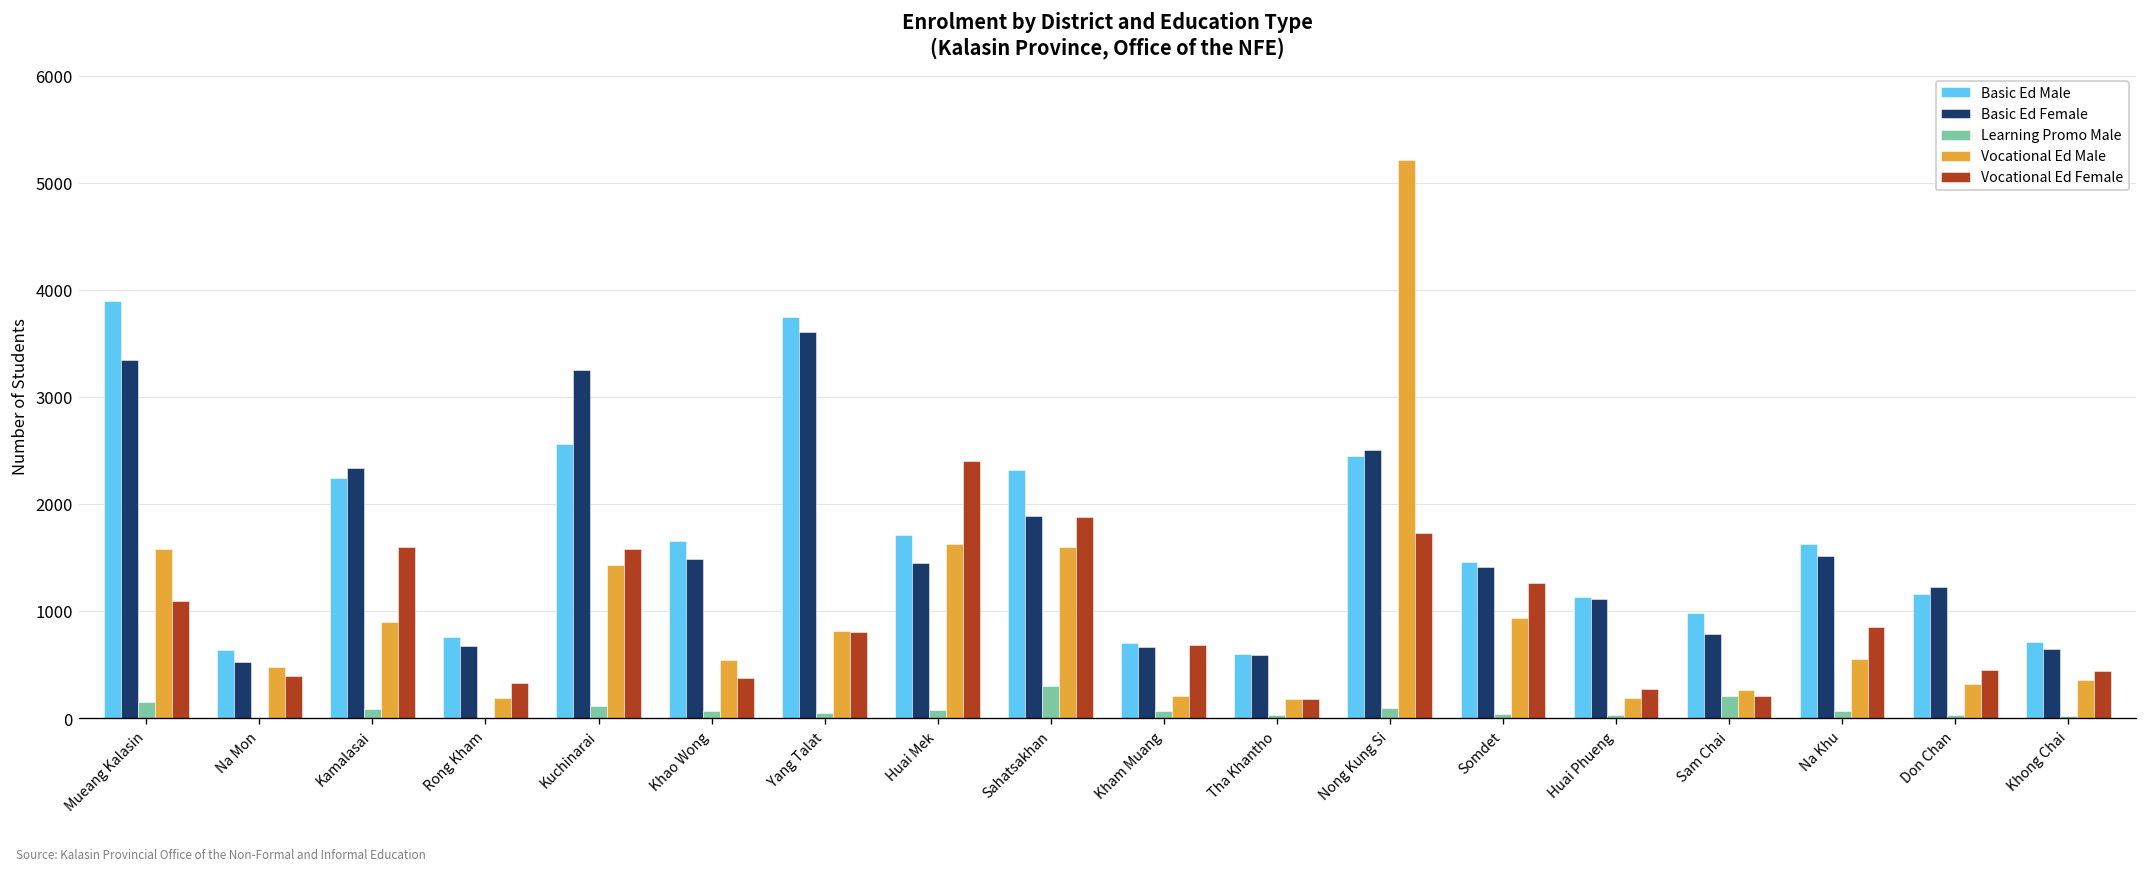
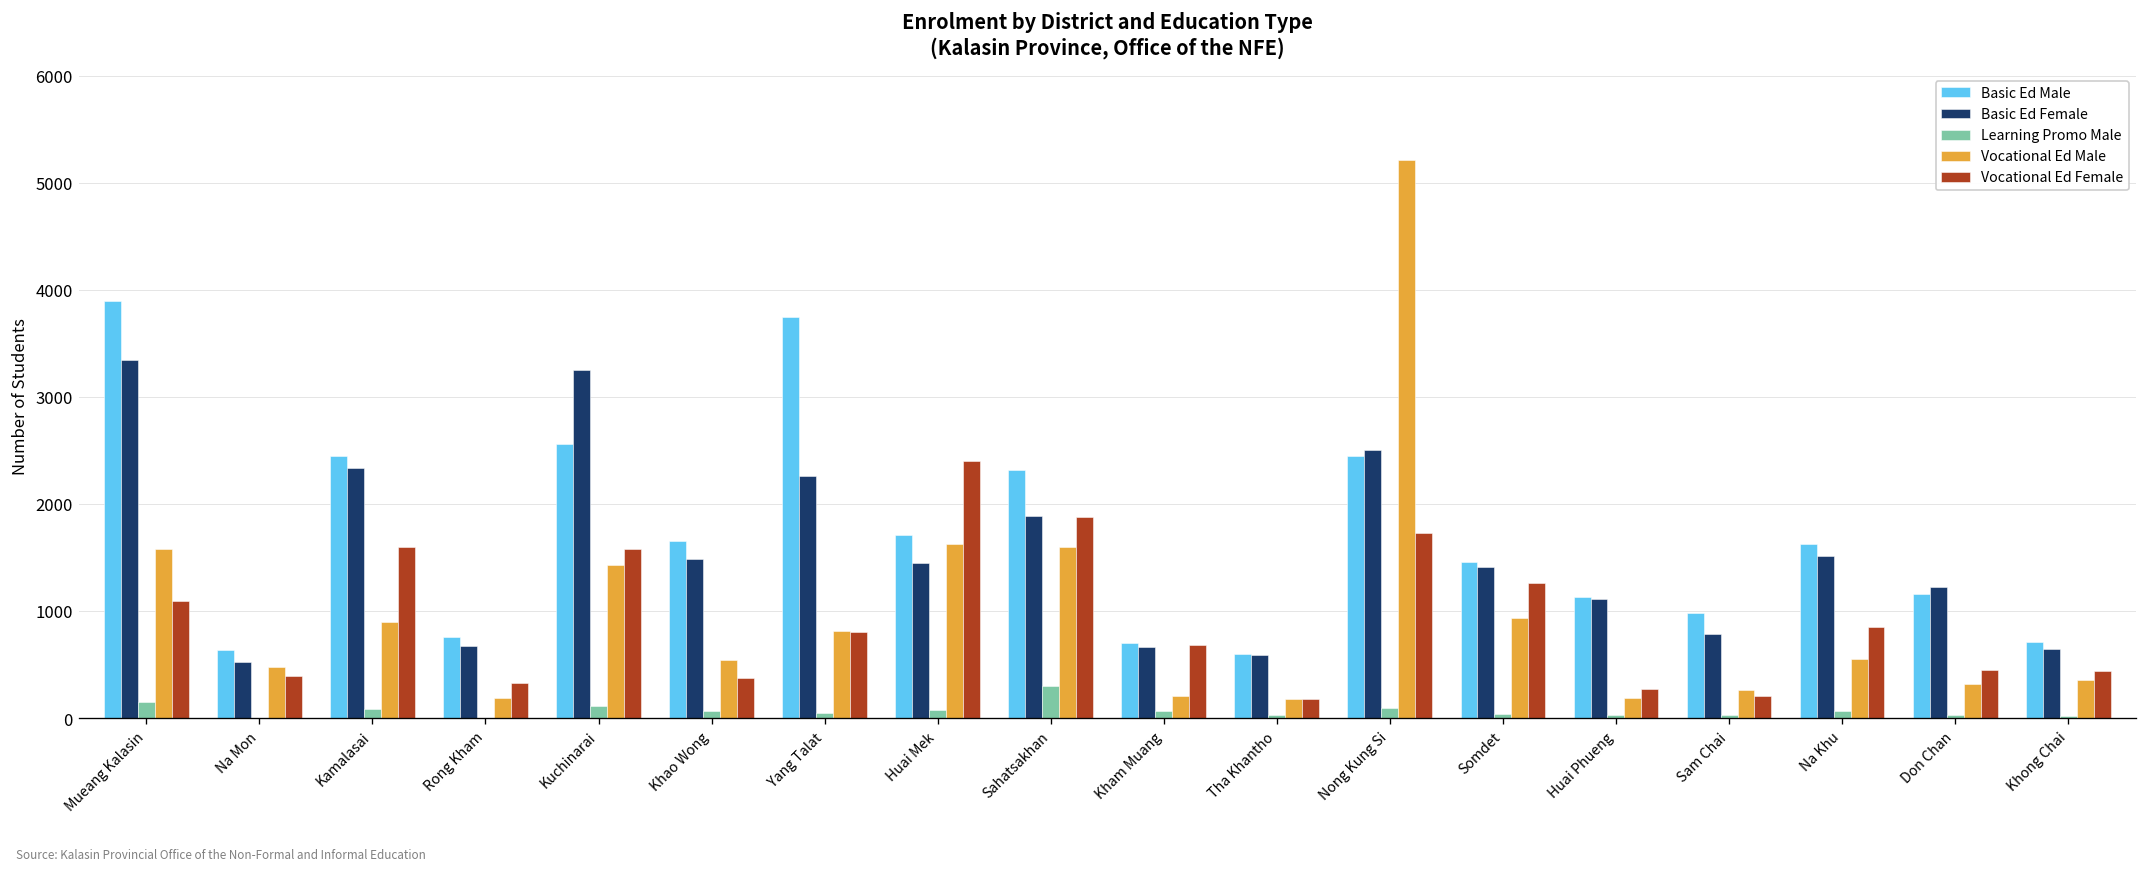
Basic Ed Male, Kamalasai: 2200 -> 2400
Basic Ed Female, Yang Talat: 3600 -> 2300
Learning Promo Male, Sam Chai: 200 -> 0
